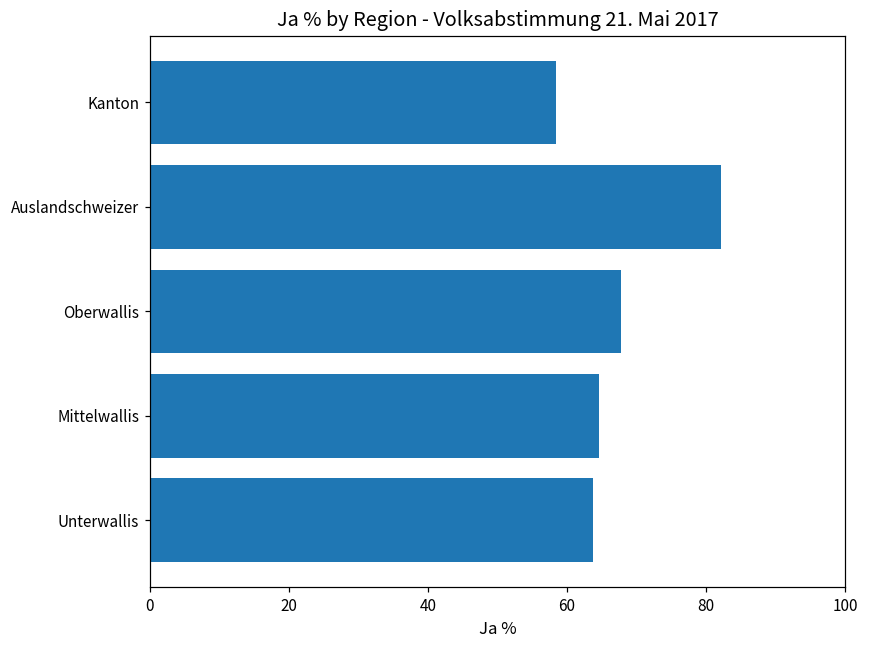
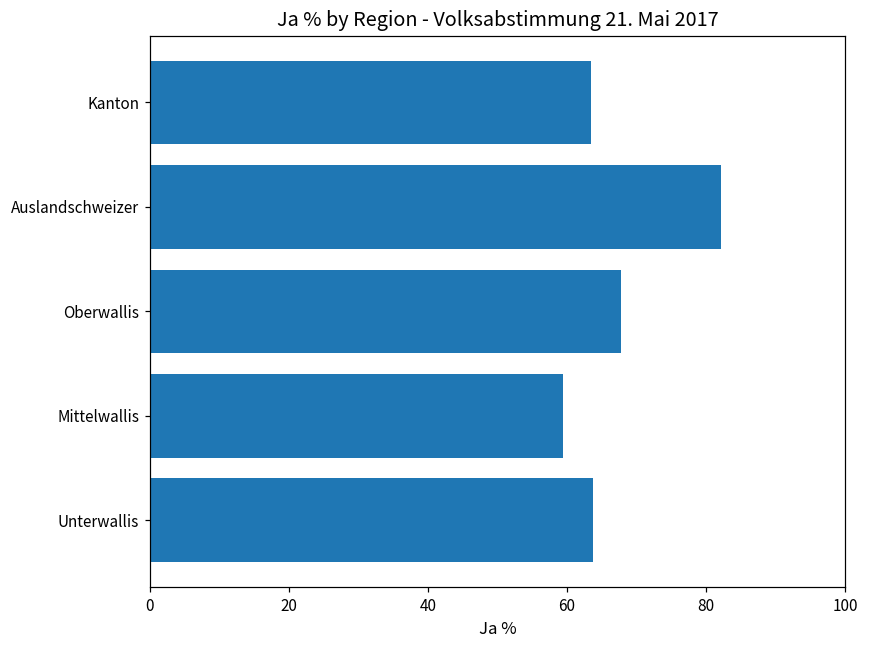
Kanton: 58 -> 63
Mittelwallis: 65 -> 59
